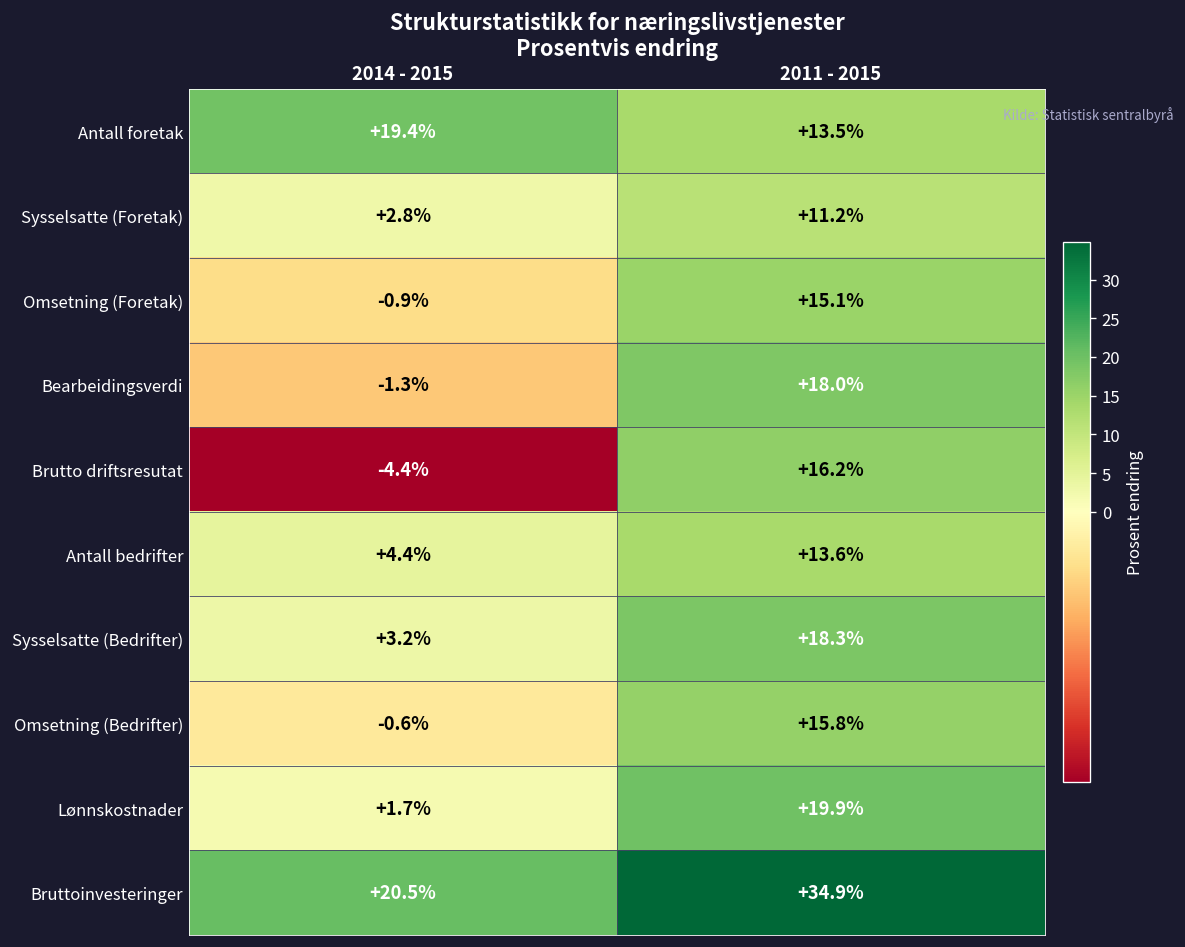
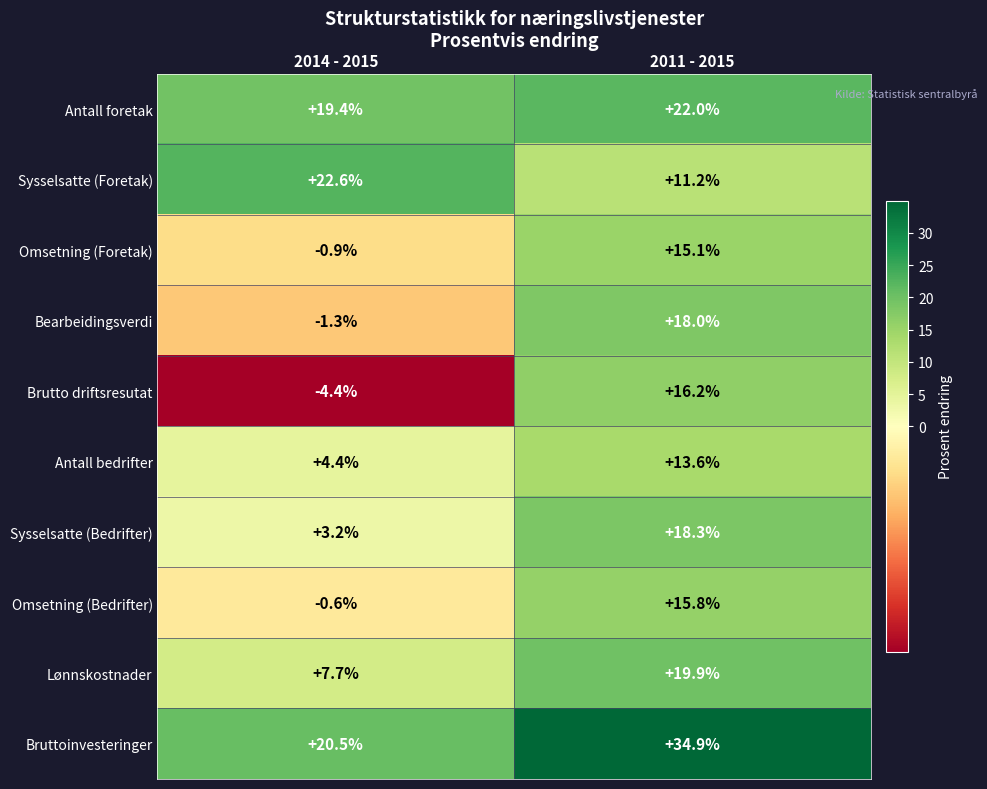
Antall foretak, 2011 - 2015: +13.5% -> +22.0%
Sysselsatte (Foretak), 2014 - 2015: +2.8% -> +22.6%
Lønnskostnader, 2014 - 2015: +1.7% -> +7.7%
